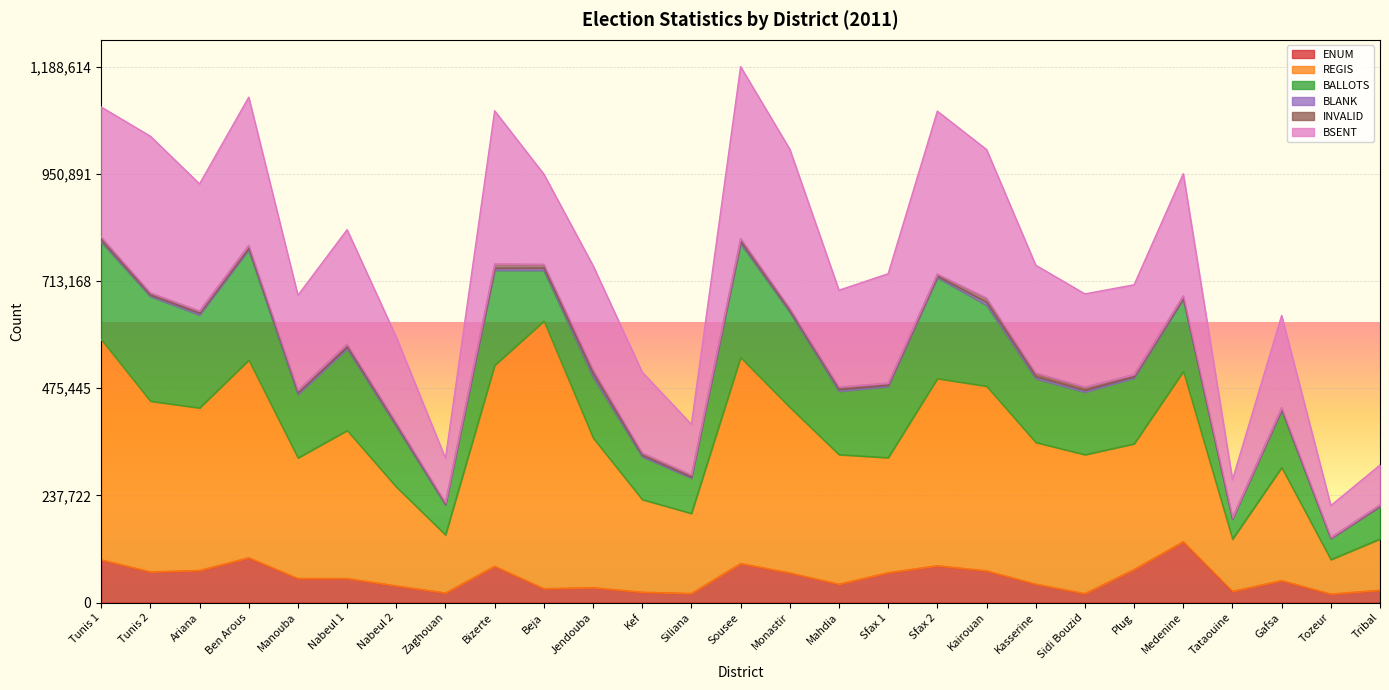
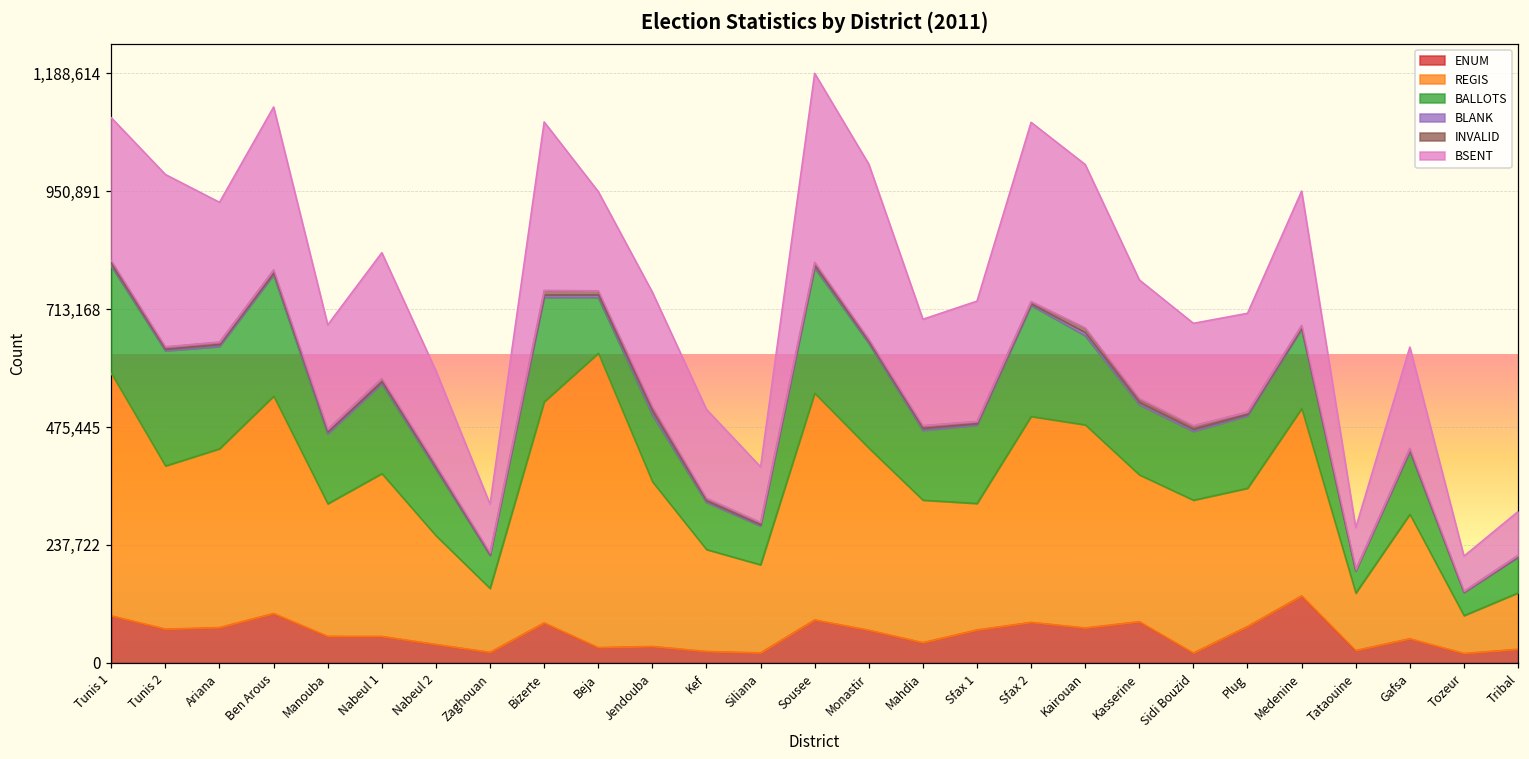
REGIS, Tunis 2: 380,000 -> 330,000
ENUM, Kasserine: 40,000 -> 80,000
REGIS, Kasserine: 310,000 -> 300,000
